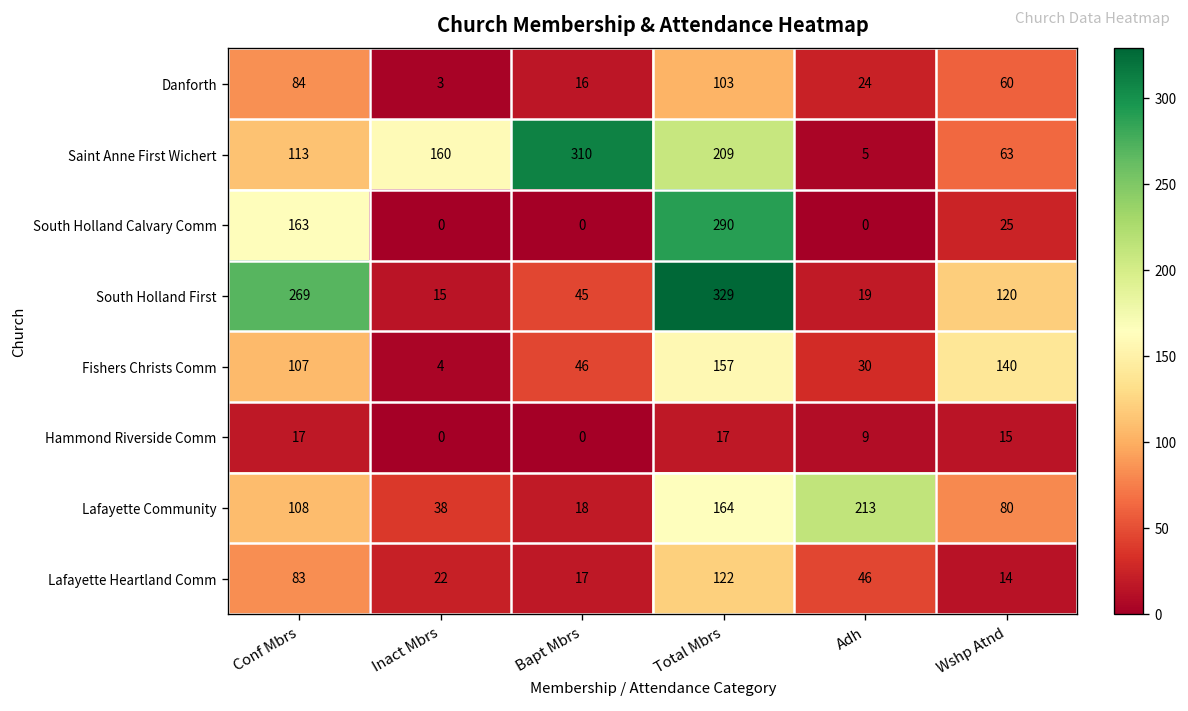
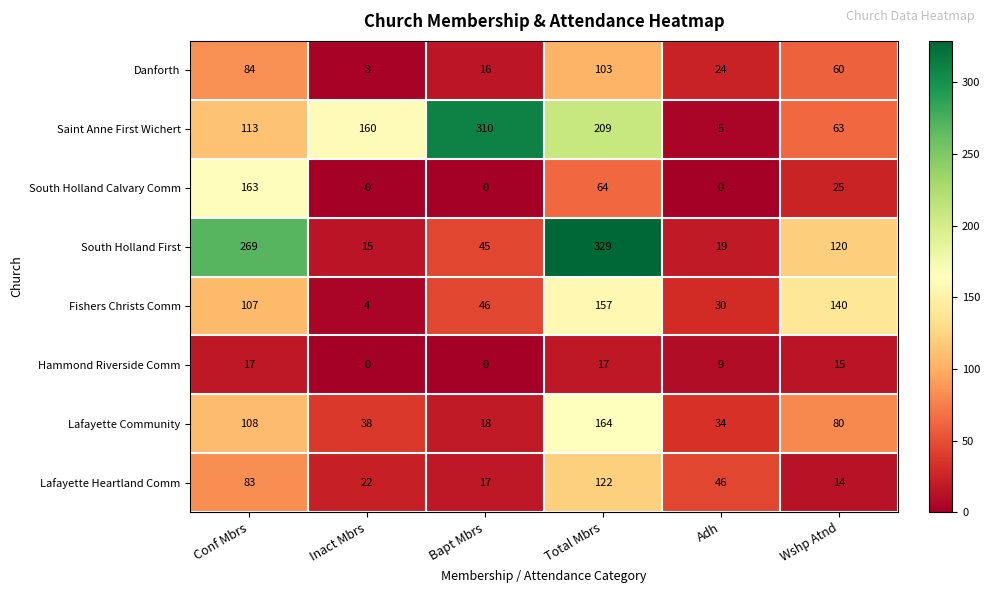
South Holland Calvary Comm, Total Mbrs: 290 -> 64
Lafayette Community, Adh: 213 -> 34
